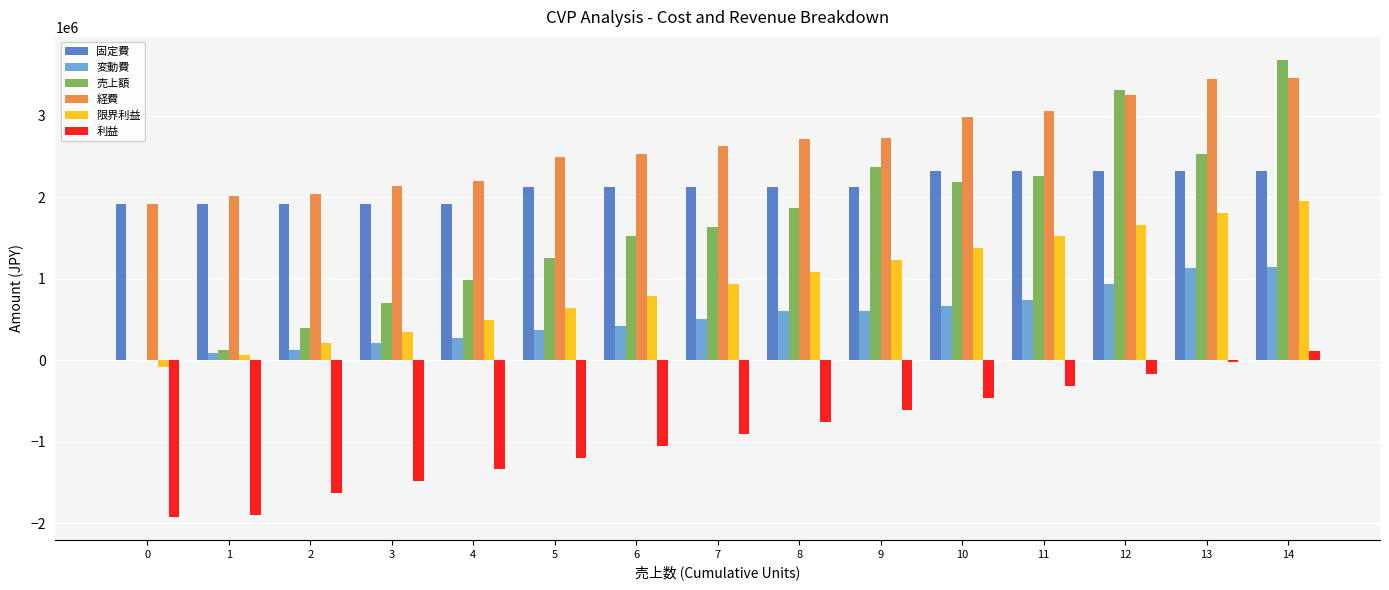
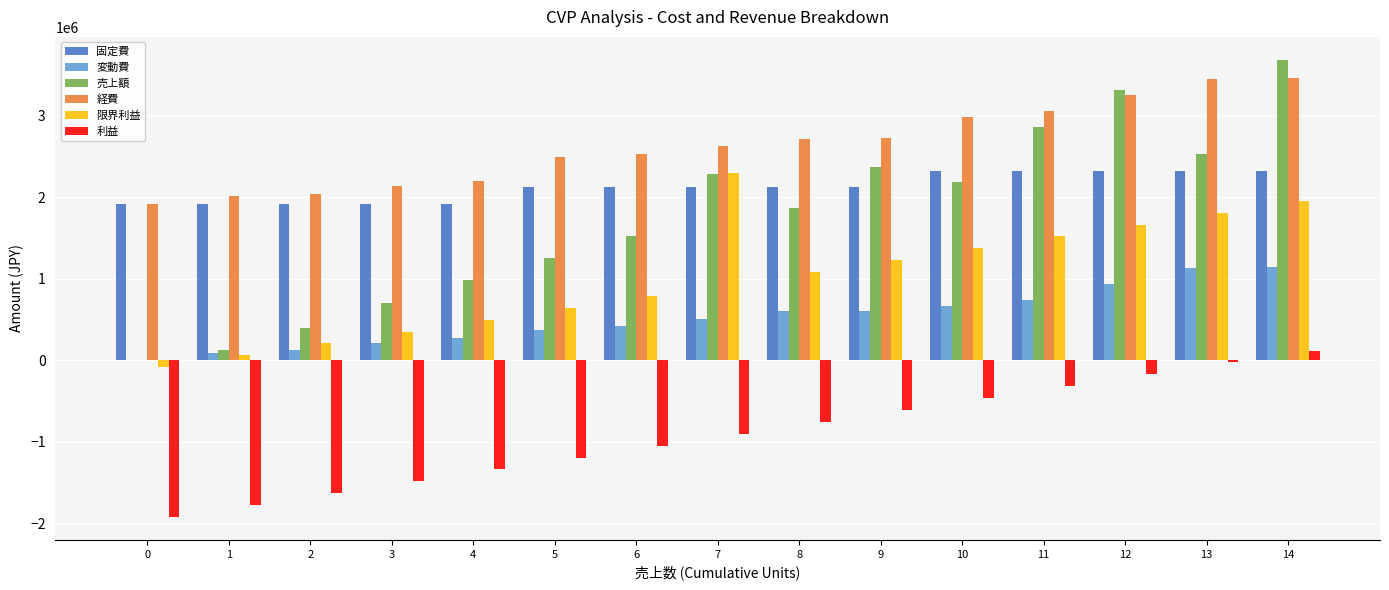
利益, 1: -1900000 -> -1800000
売上額, 7: 1600000 -> 2300000
限界利益, 7: 900000 -> 2300000
売上額, 11: 2300000 -> 2900000
